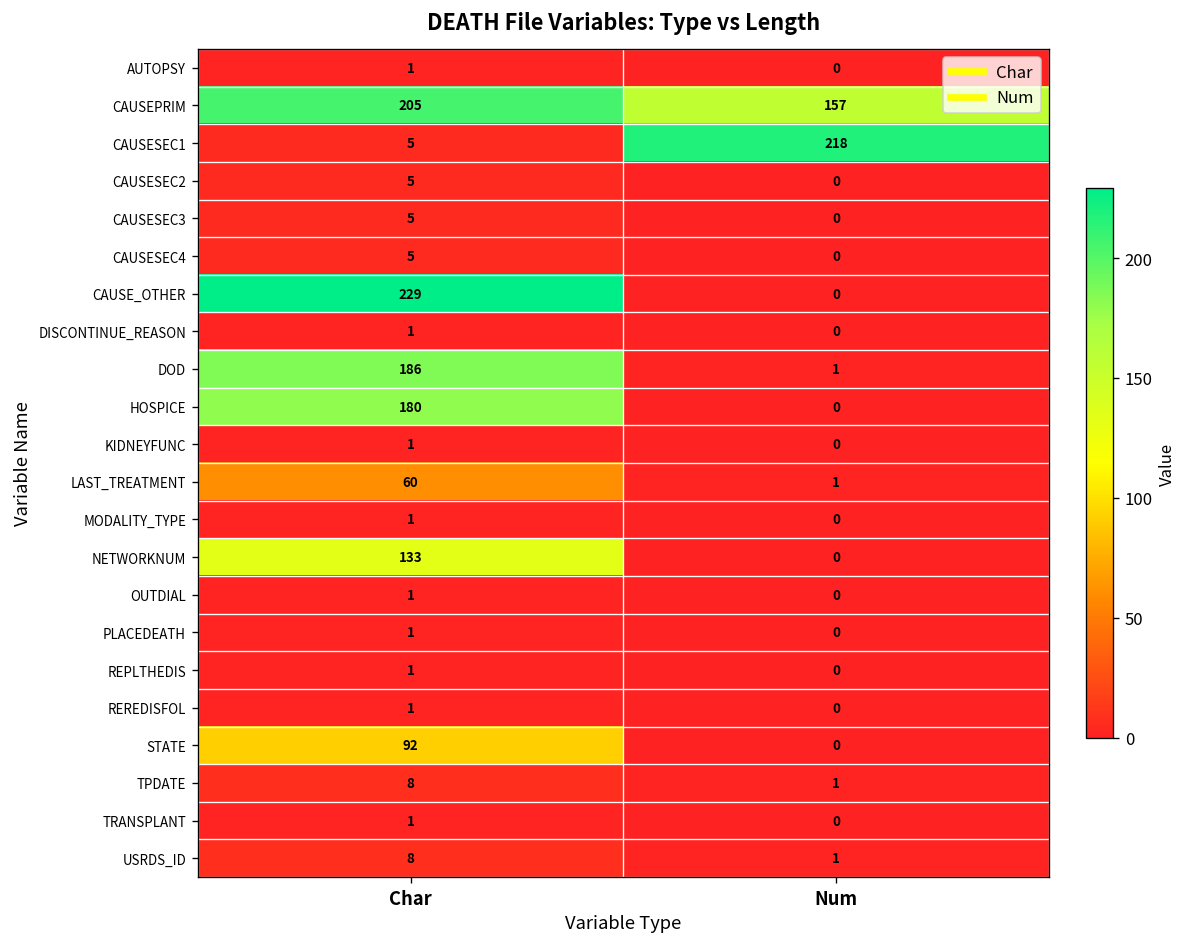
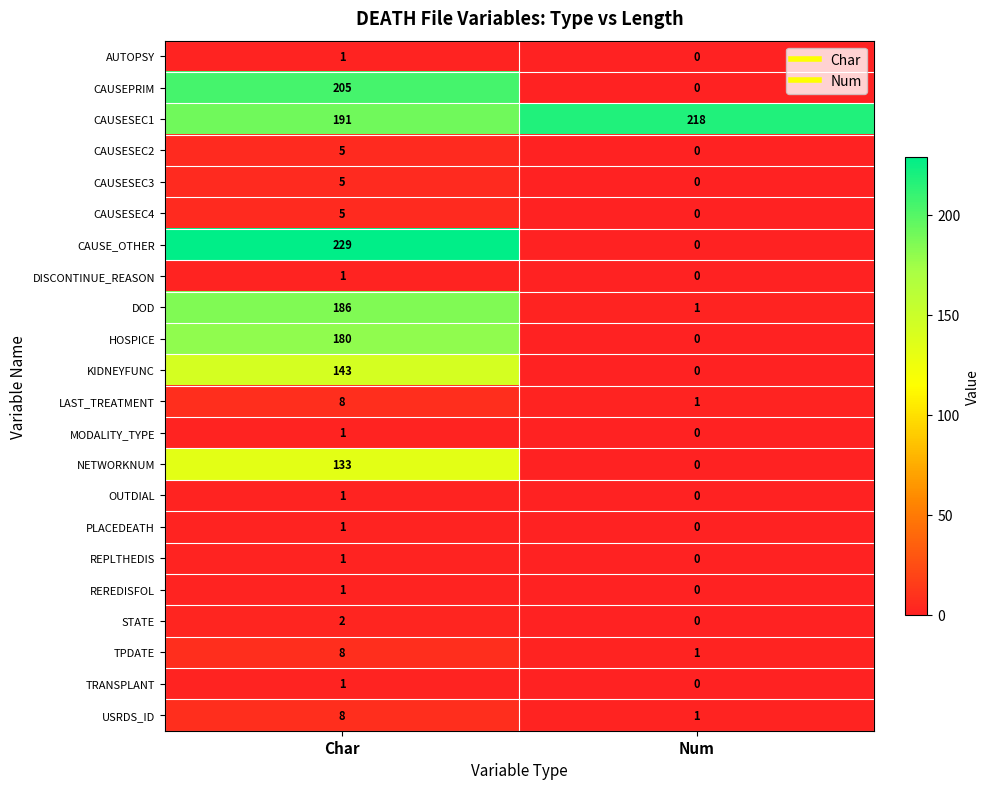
CAUSEPRIM, Num: 157 -> 0
CAUSESEC1, Char: 5 -> 191
KIDNEYFUNC, Char: 1 -> 143
LAST_TREATMENT, Char: 60 -> 8
STATE, Char: 92 -> 2
